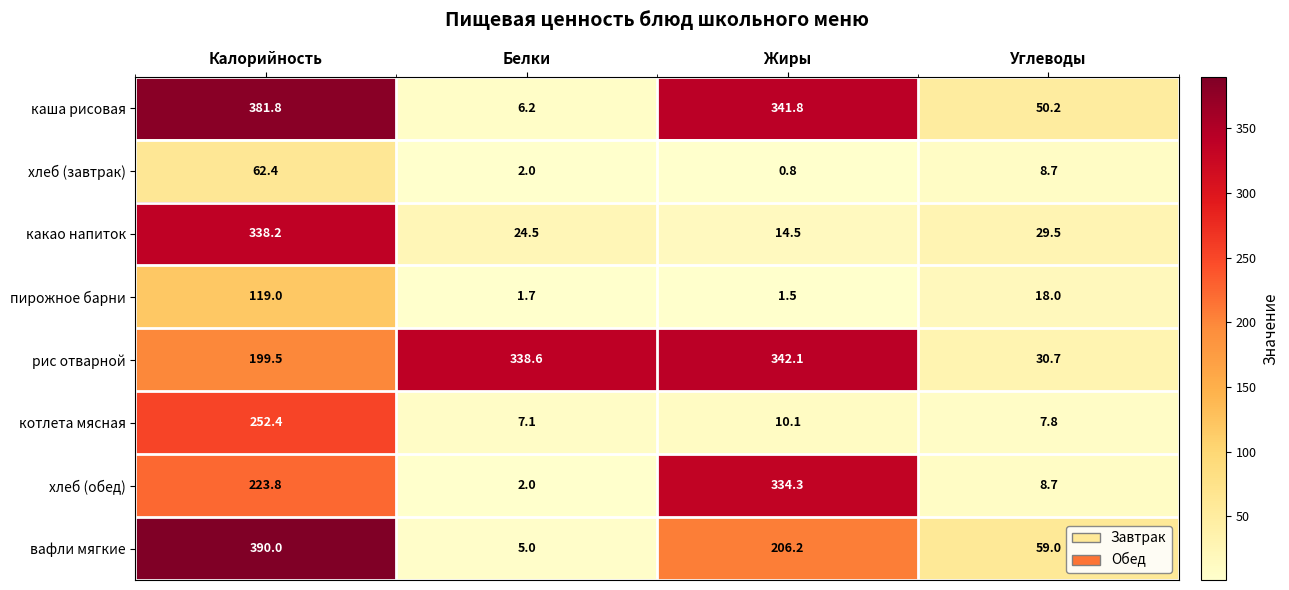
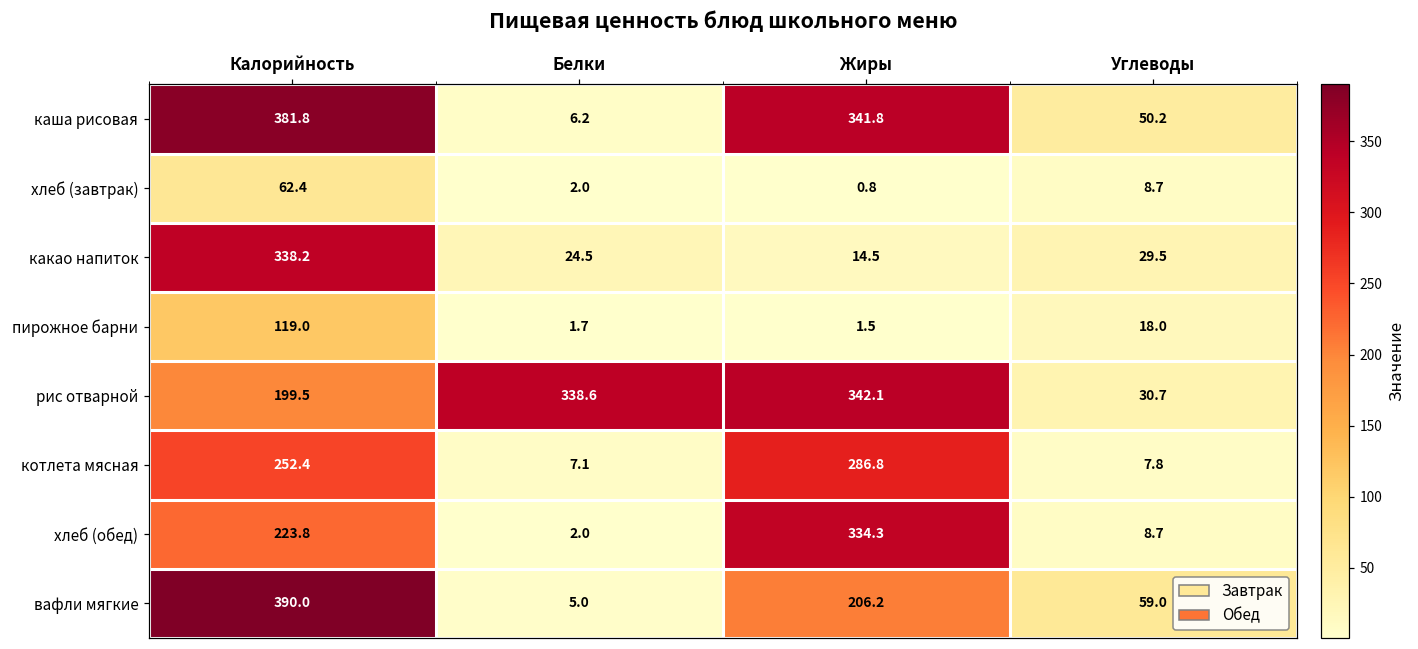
котлета мясная, Жиры: 10.1 -> 286.8
